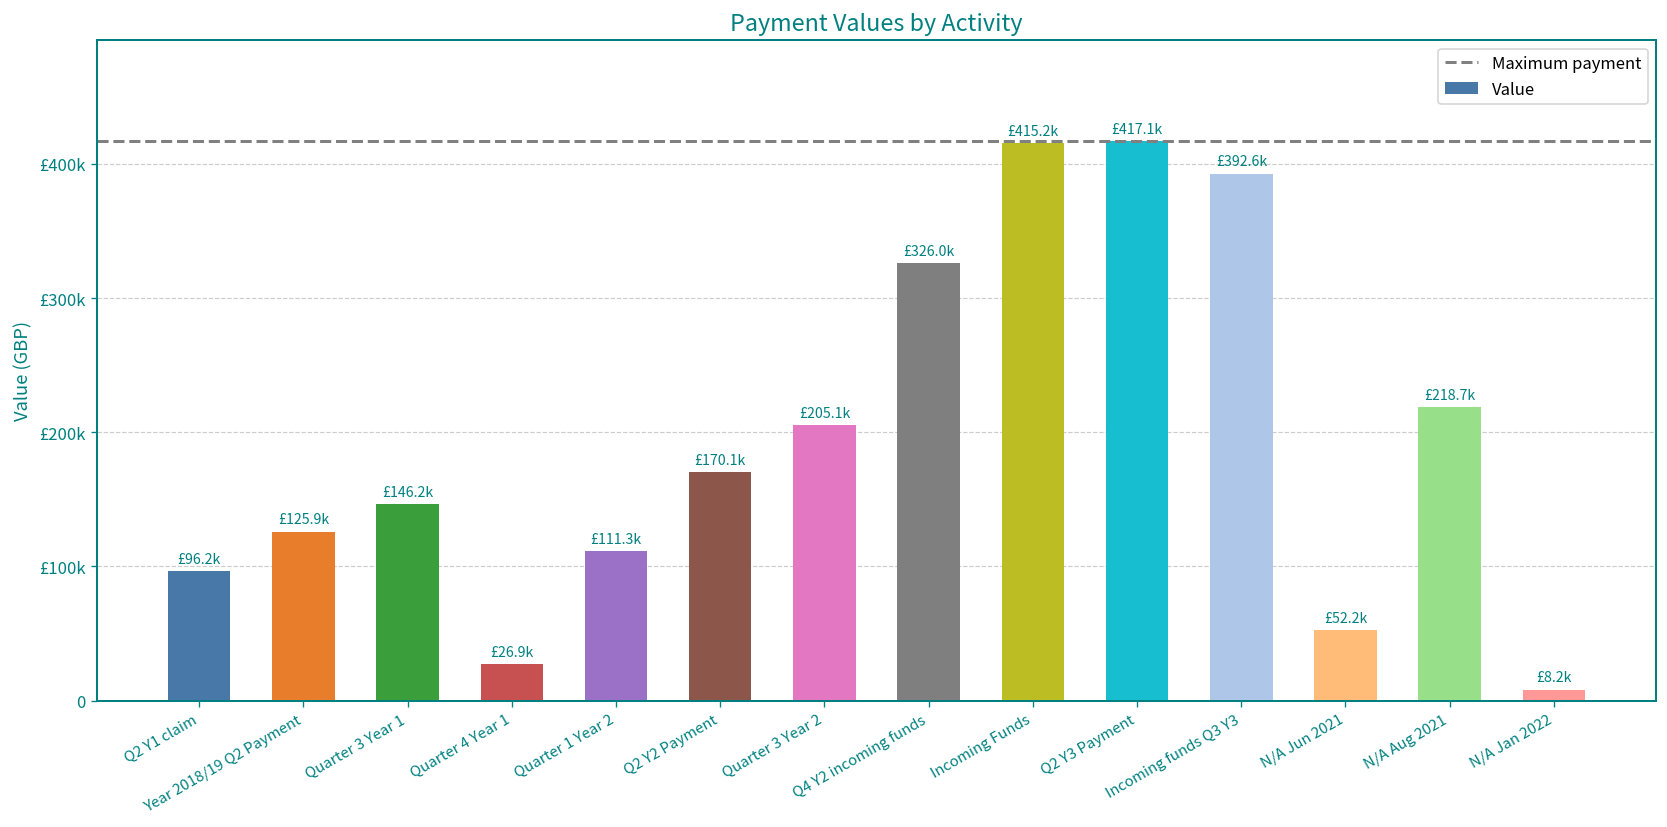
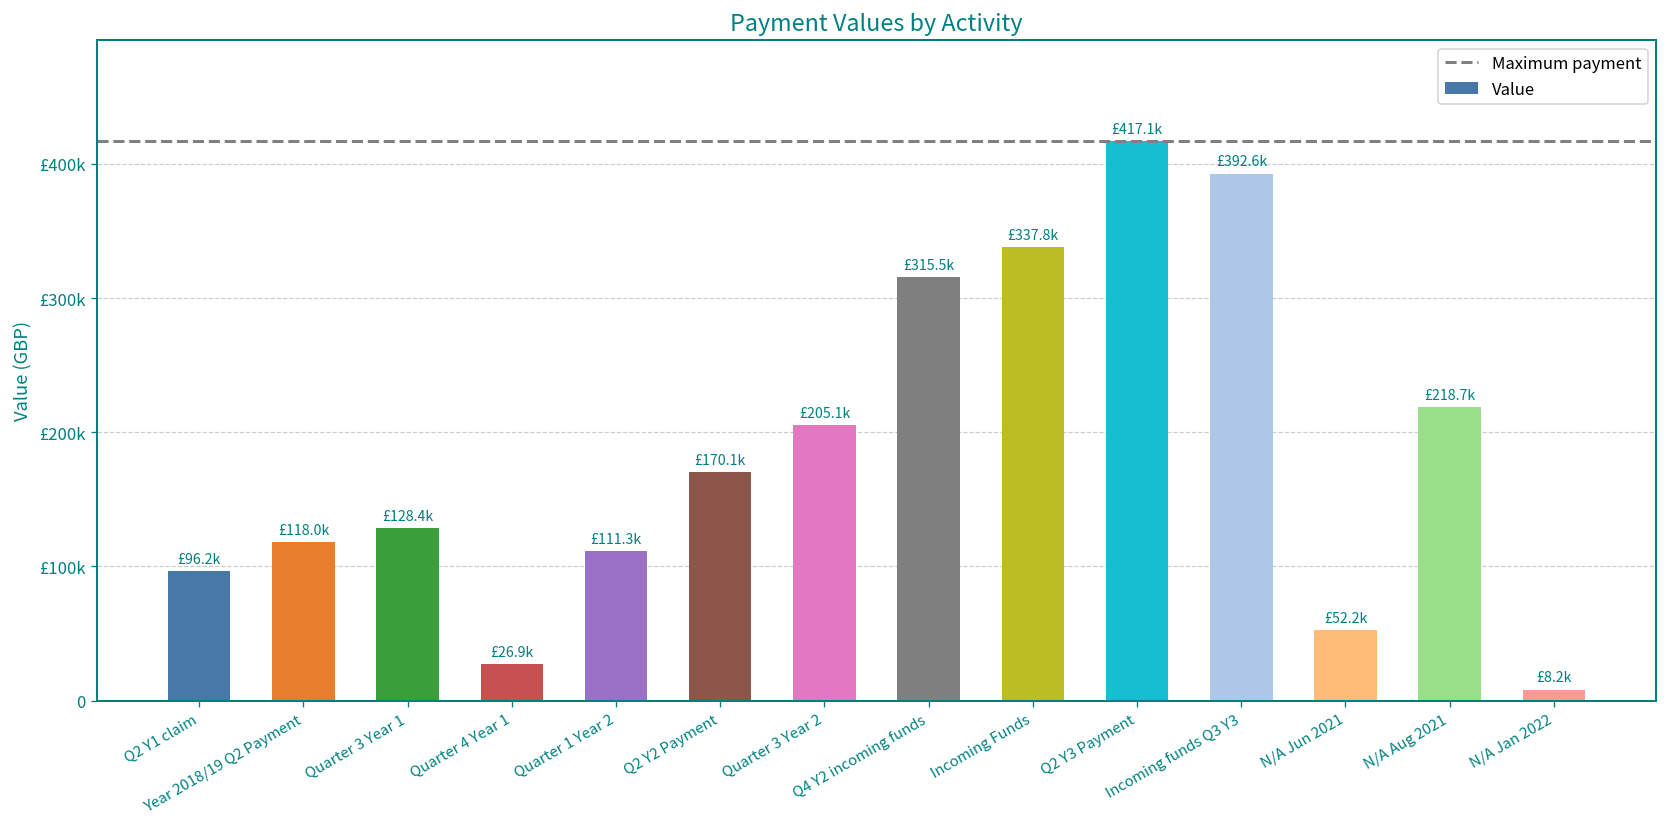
Year 2018/19 Q2 Payment: £125.9k -> £118.0k
Quarter 3 Year 1: £146.2k -> £128.4k
Q4 Y2 incoming funds: £326.0k -> £315.5k
Incoming Funds: £415.2k -> £337.8k
